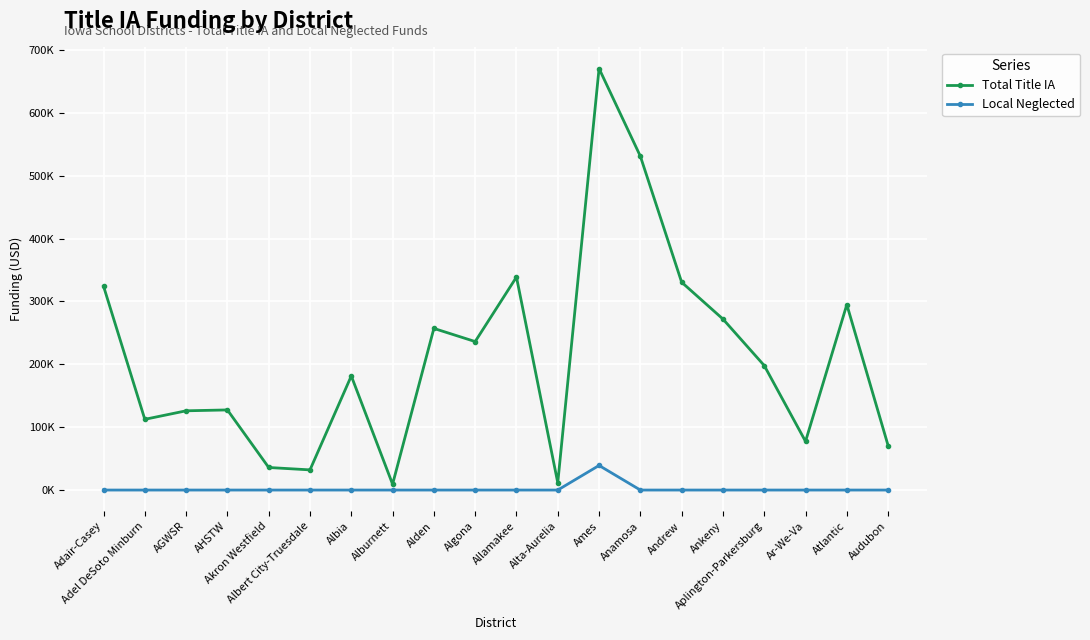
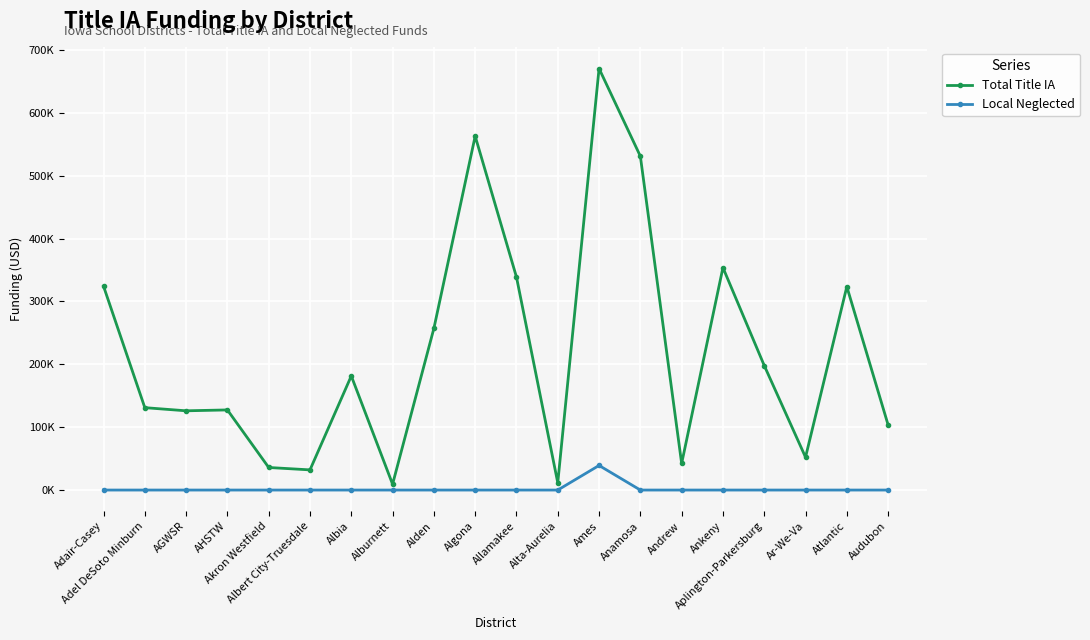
Total Title IA, Adel DeSoto Minburn: 110000 -> 130000
Total Title IA, Algona: 240000 -> 560000
Total Title IA, Andrew: 330000 -> 40000
Total Title IA, Ankeny: 270000 -> 350000
Total Title IA, Ar-We-Va: 80000 -> 50000
Total Title IA, Atlantic: 290000 -> 320000
Total Title IA, Audubon: 70000 -> 100000
